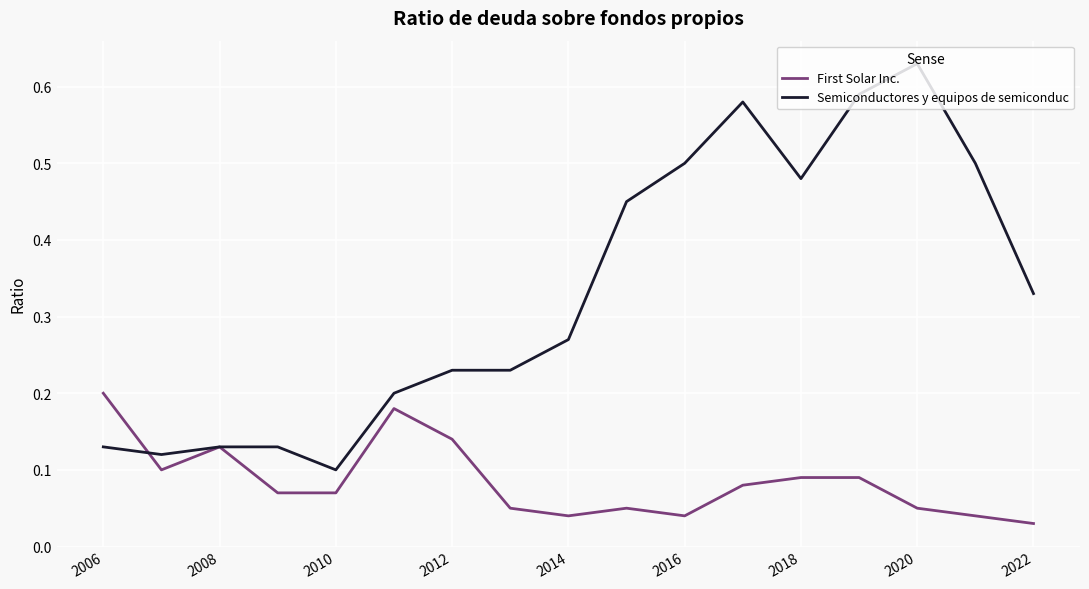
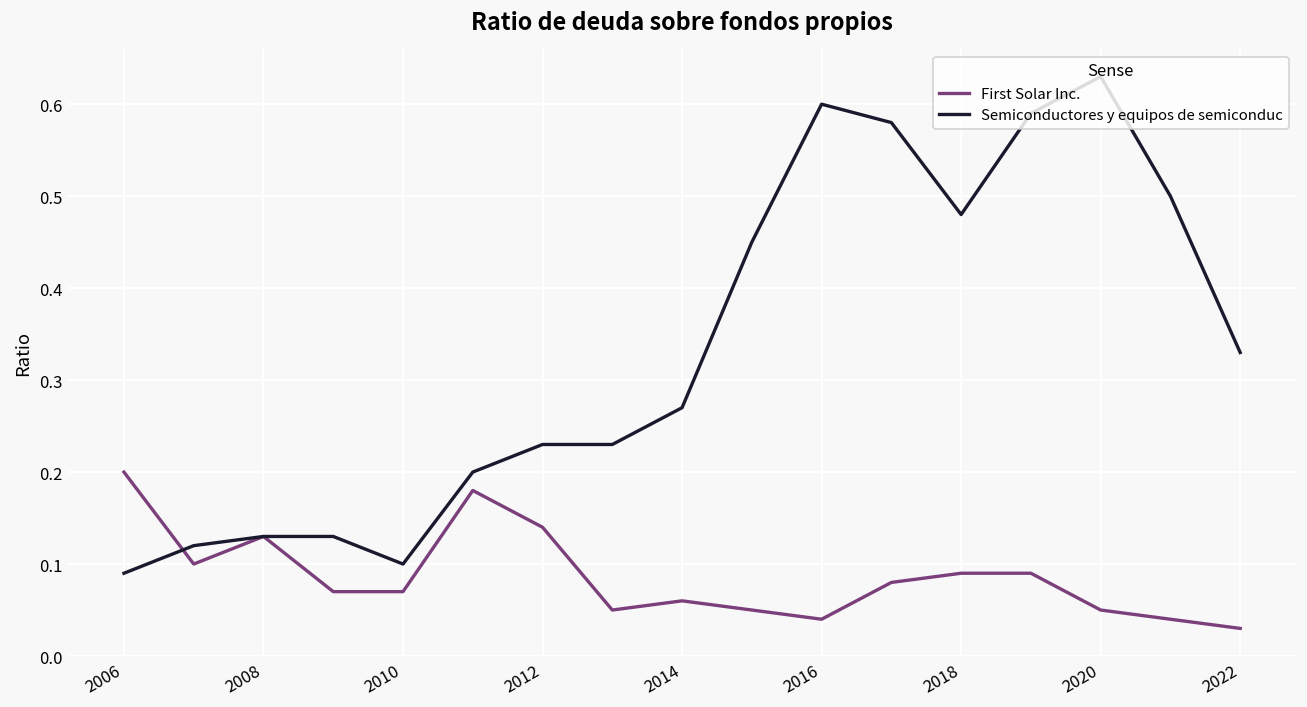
Semiconductores y equipos de semiconduc, 2006: 0.13 -> 0.09
First Solar Inc., 2014: 0.04 -> 0.06
Semiconductores y equipos de semiconduc, 2016: 0.5 -> 0.6
